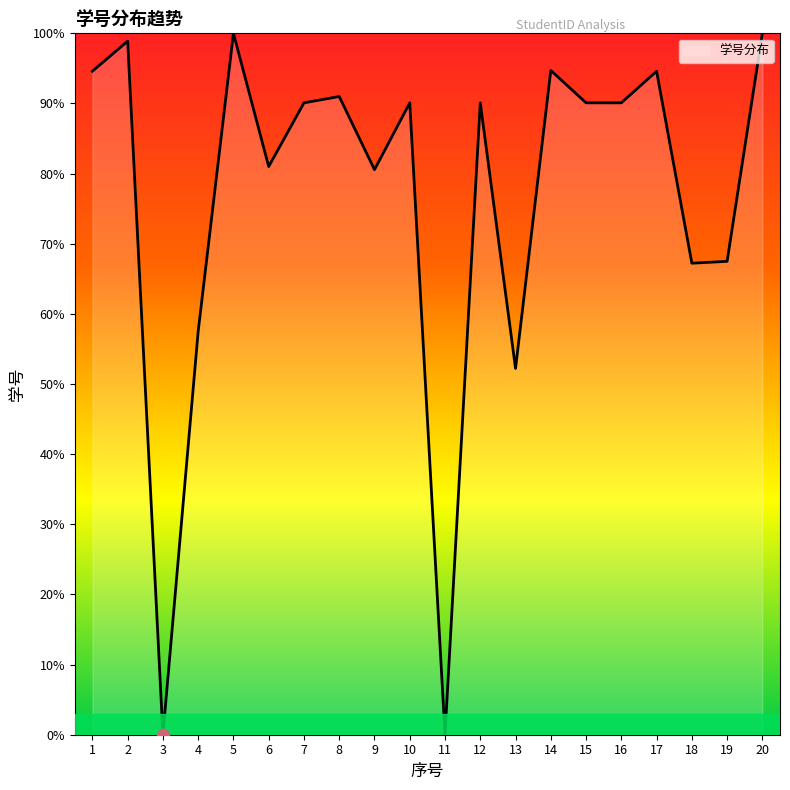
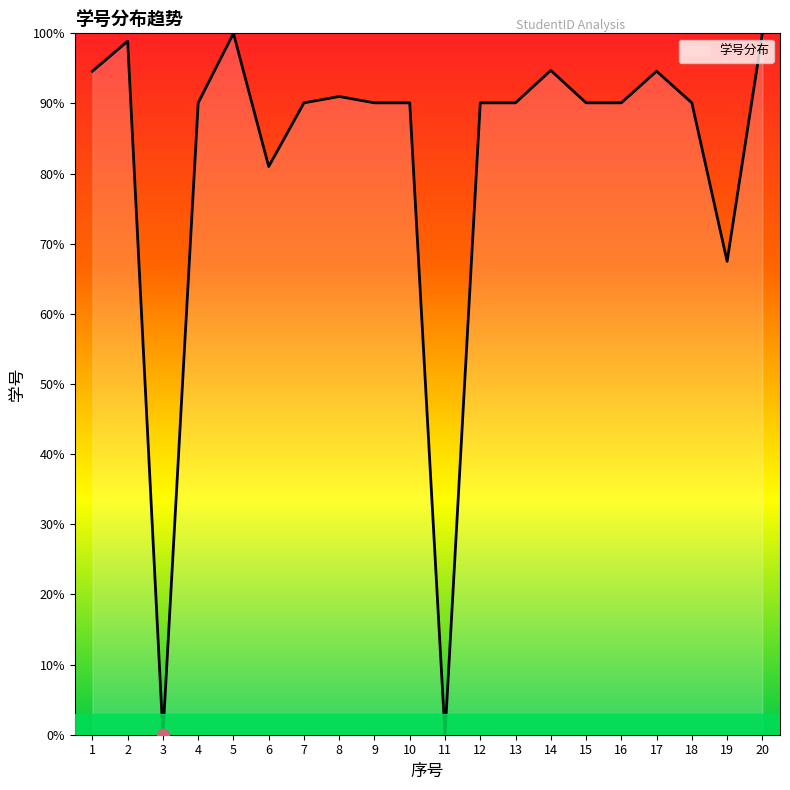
学号分布, 4: 58% -> 90%
学号分布, 9: 81% -> 90%
学号分布, 13: 52% -> 90%
学号分布, 18: 67% -> 90%
